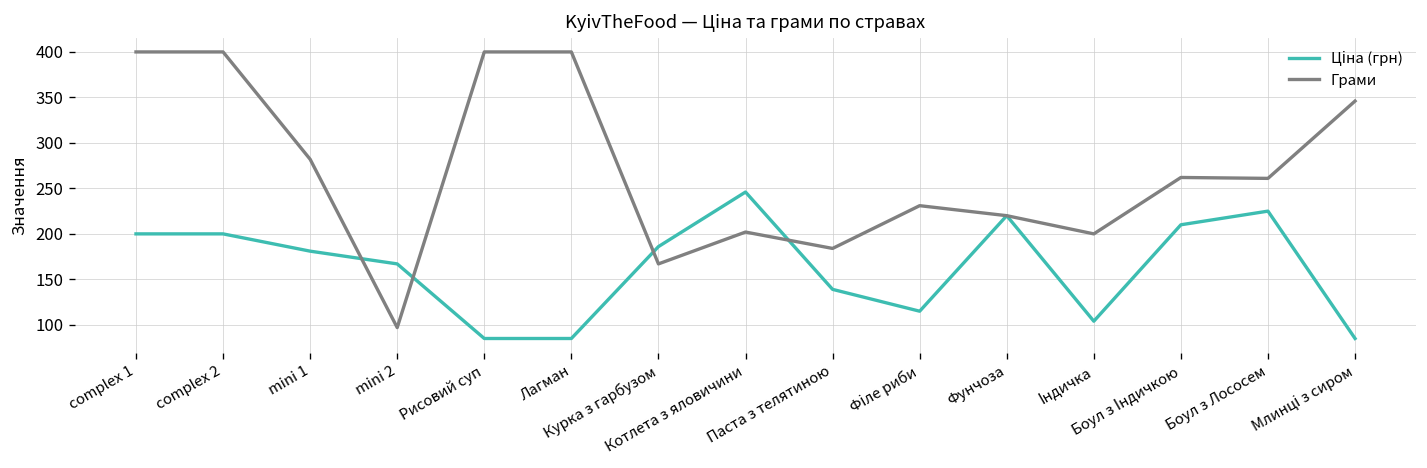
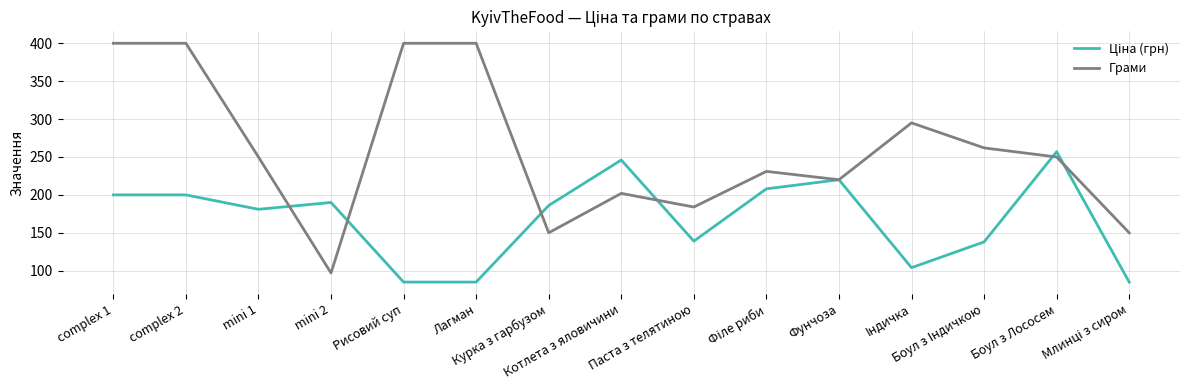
Грами, mini 1: 280 -> 250
Ціна (грн), mini 2: 170 -> 190
Грами, Курка з гарбузом: 170 -> 150
Ціна (грн), Філе риби: 120 -> 210
Грами, Індичка: 200 -> 300
Ціна (грн), Боул з Індичкою: 210 -> 140
Ціна (грн), Боул з Лососем: 230 -> 260
Грами, Боул з Лососем: 260 -> 250
Грами, Млинці з сиром: 350 -> 150
